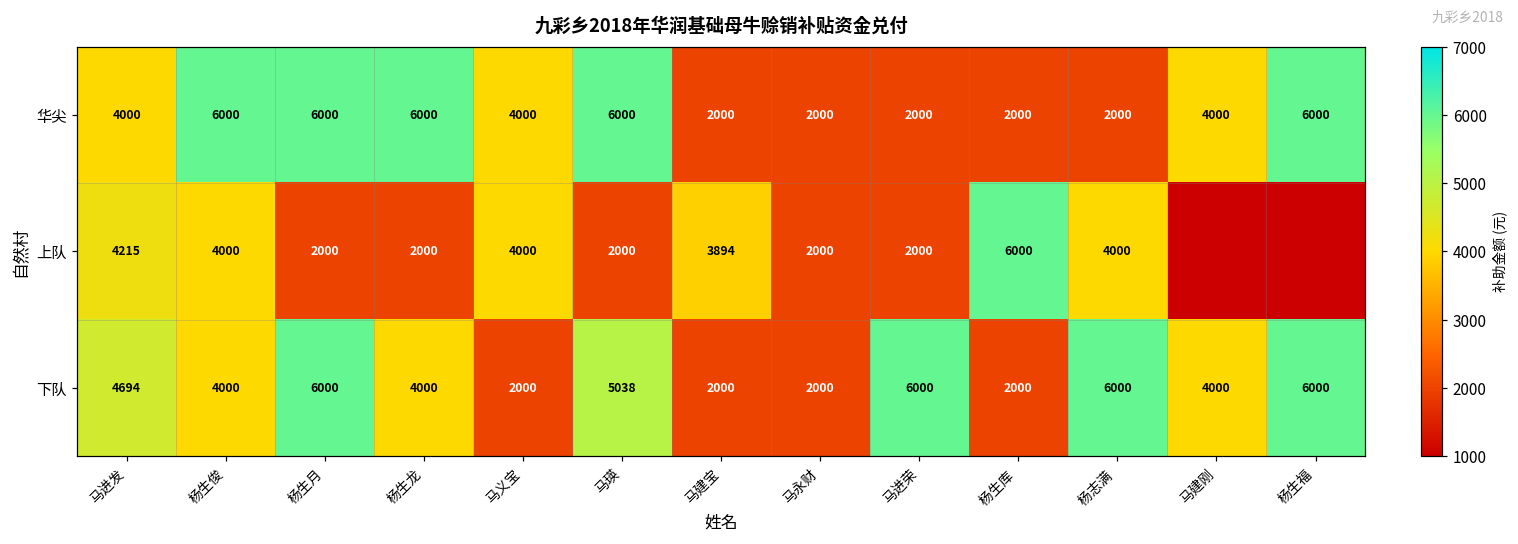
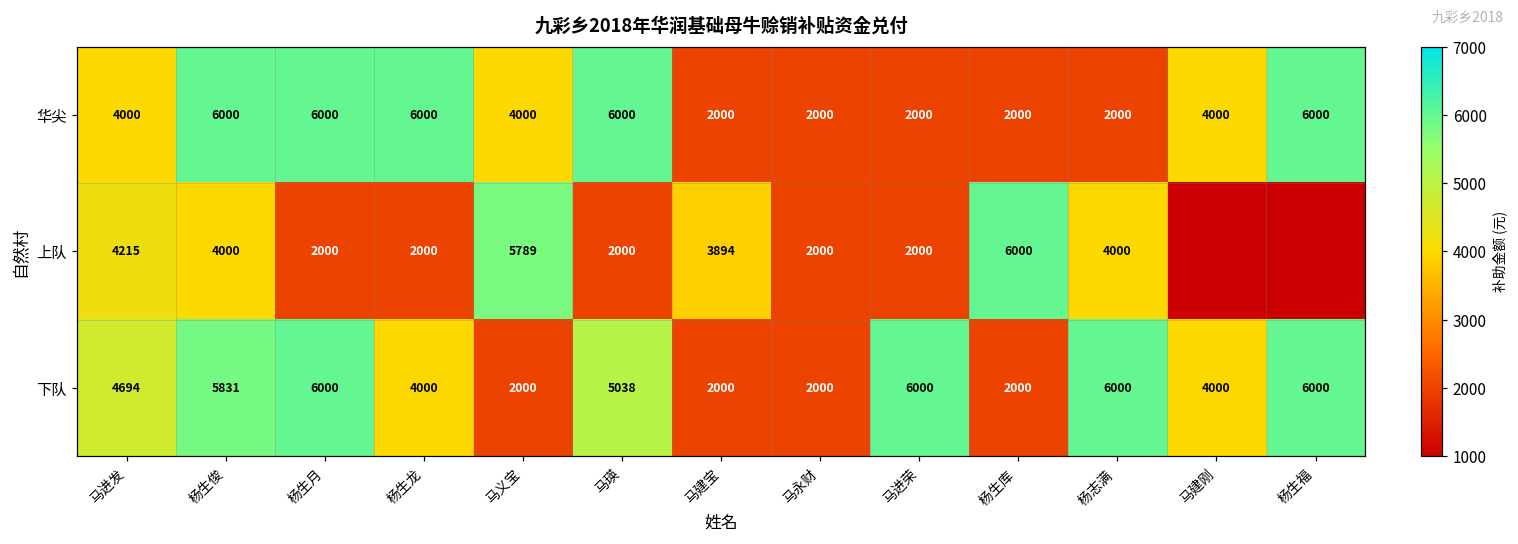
上队, 马义宝: 4000 -> 5789
下队, 杨生俊: 4000 -> 5831
